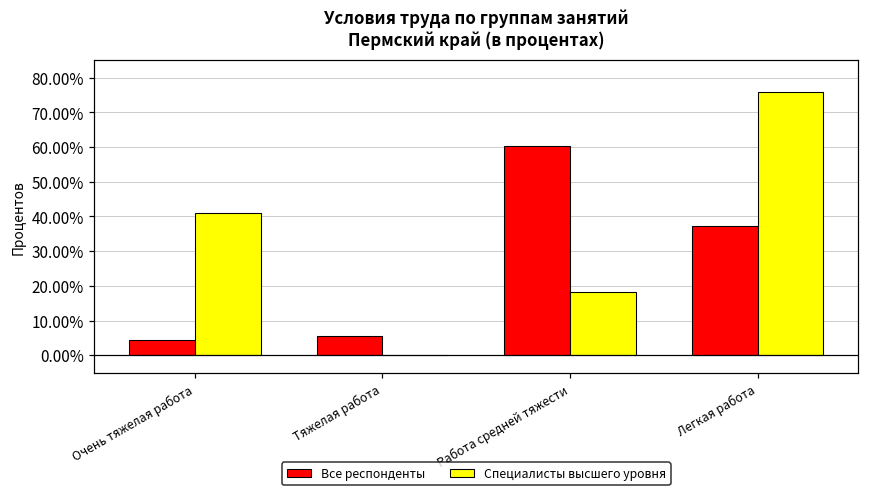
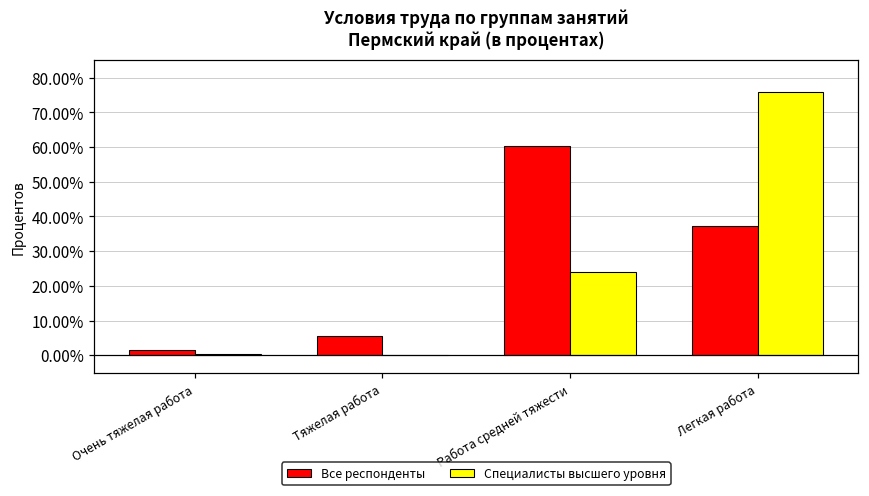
Все респонденты, Очень тяжелая работа: 4% -> 2%
Специалисты высшего уровня, Очень тяжелая работа: 41% -> 0%
Специалисты высшего уровня, Работа средней тяжести: 18% -> 24%
